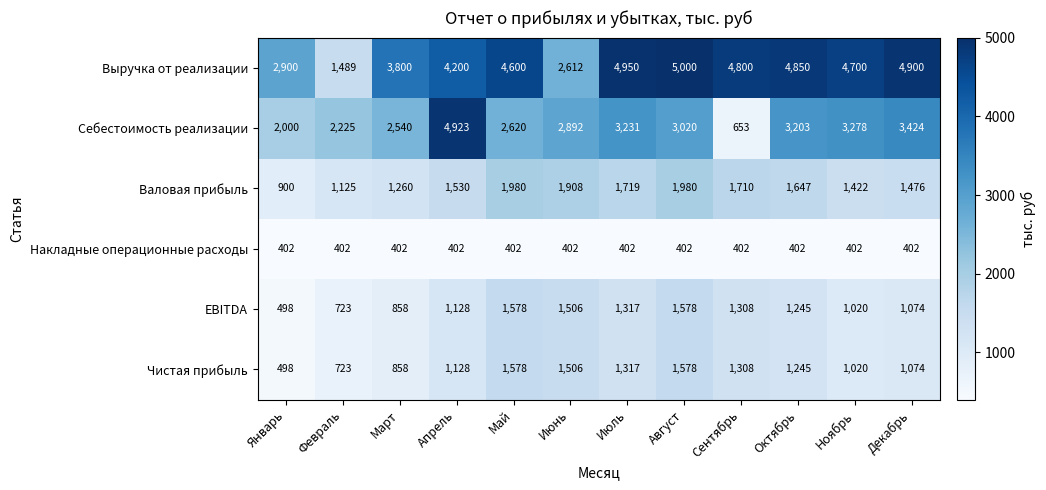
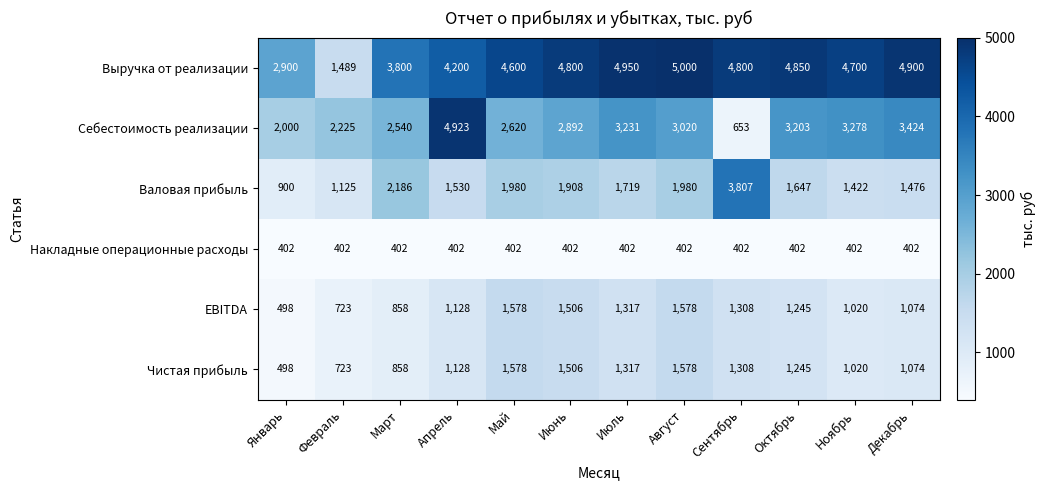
Выручка от реализации, Июнь: 2,612 -> 4,800
Валовая прибыль, Март: 1,260 -> 2,186
Валовая прибыль, Сентябрь: 1,710 -> 3,807
